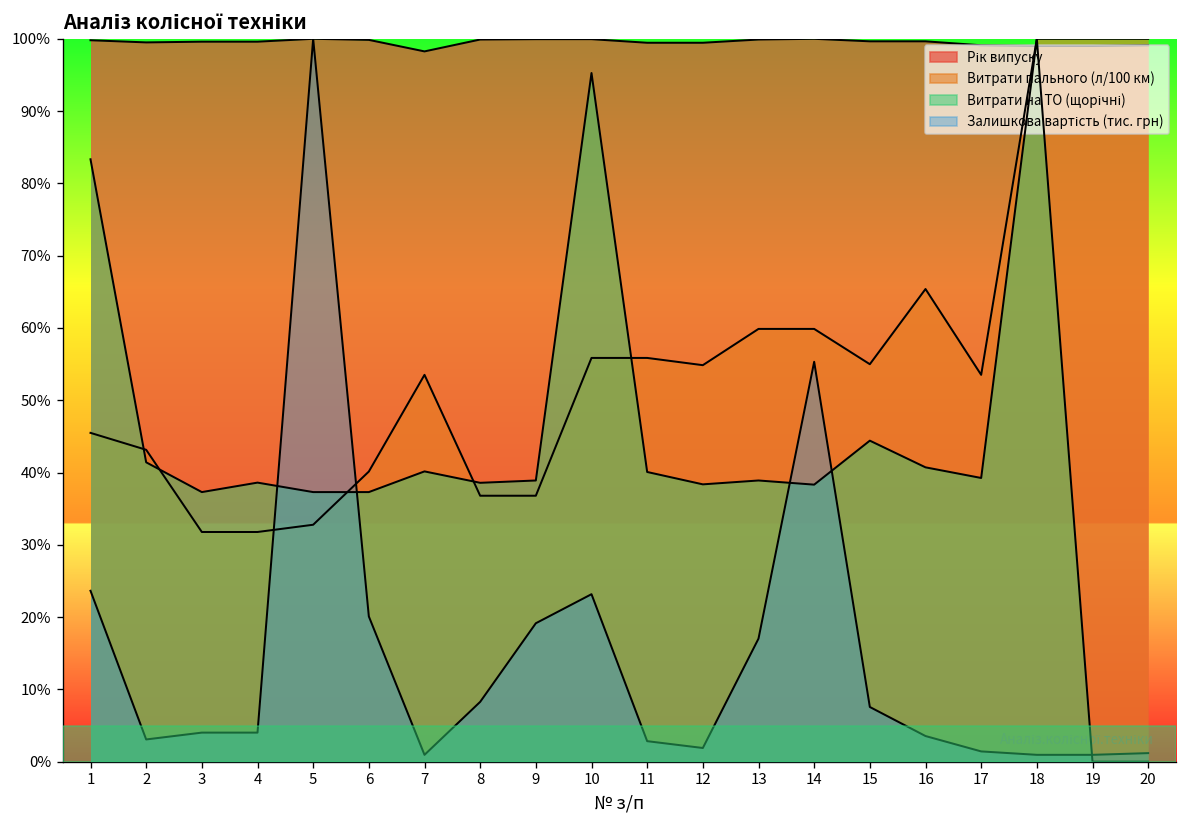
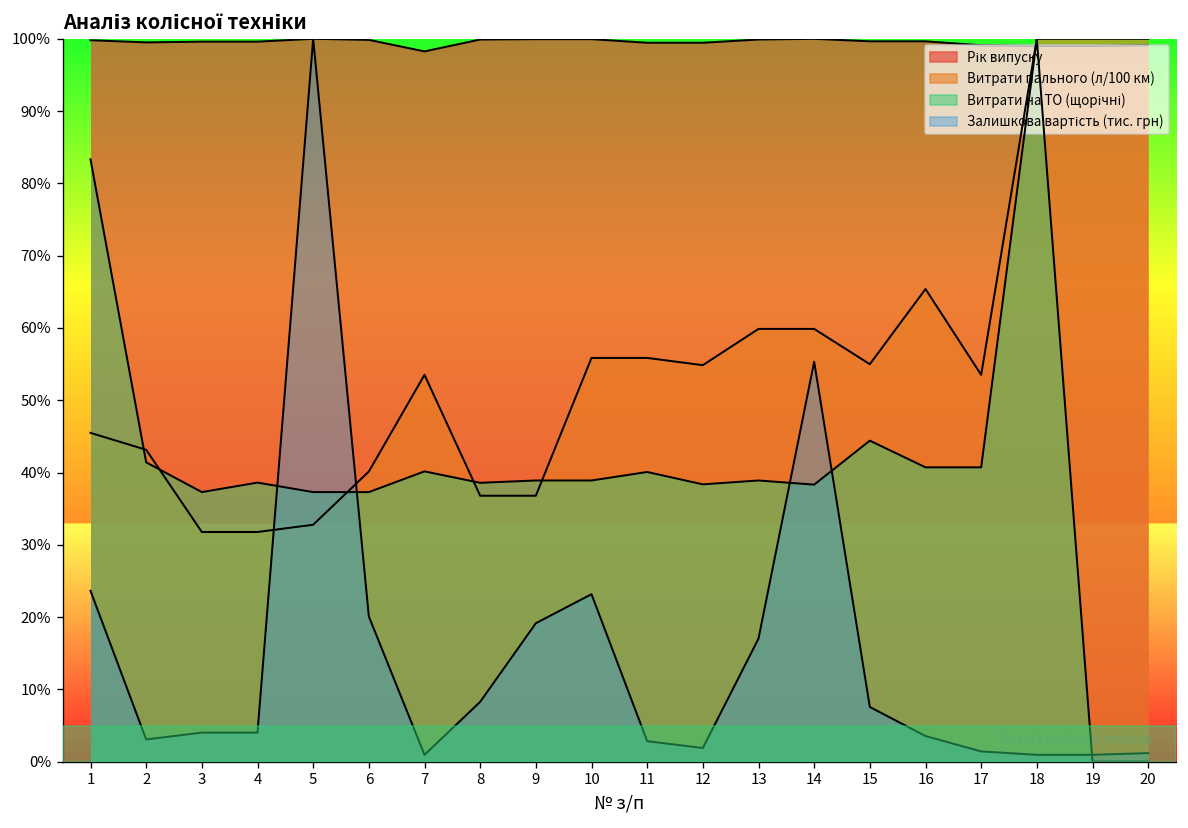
Витрати на ТО (щорічні), 10: 95% -> 39%
Витрати на ТО (щорічні), 17: 39% -> 41%
